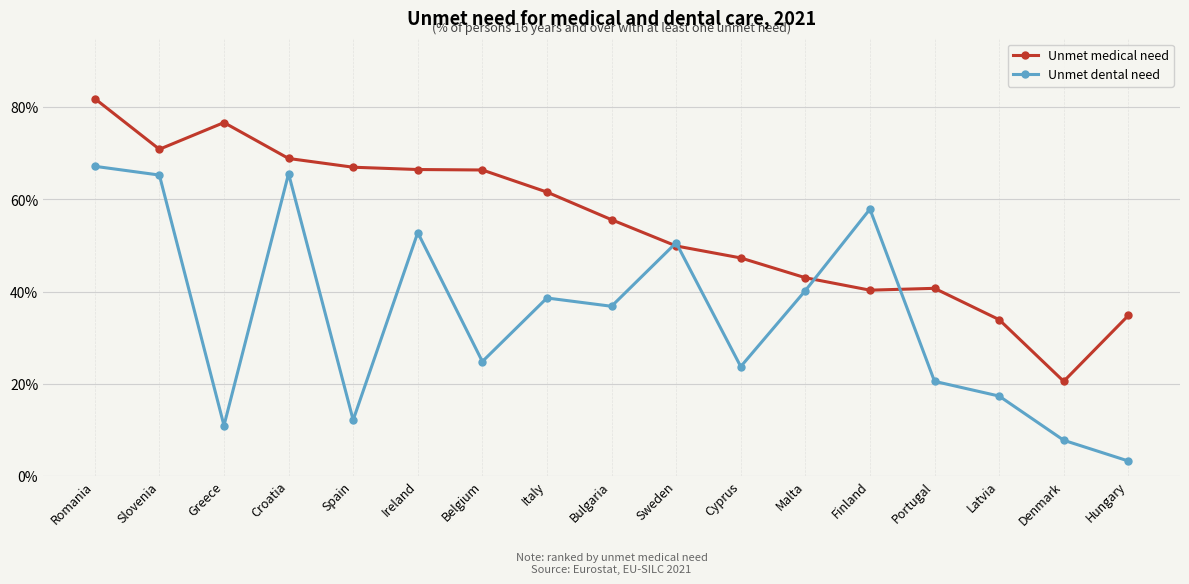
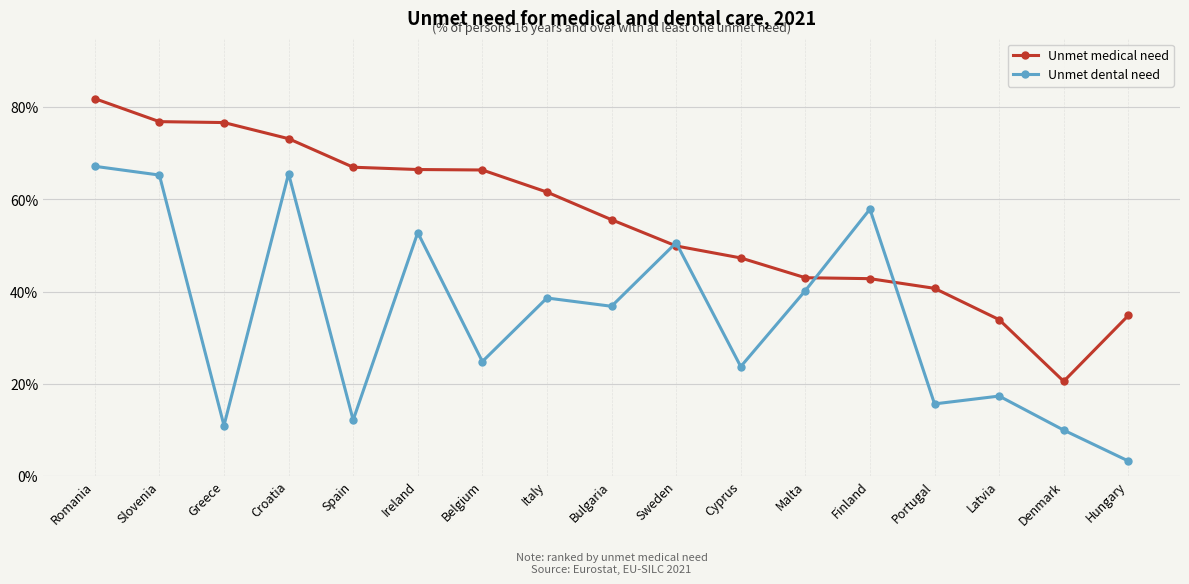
Unmet medical need, Slovenia: 71% -> 77%
Unmet medical need, Croatia: 69% -> 73%
Unmet medical need, Finland: 40% -> 43%
Unmet dental need, Portugal: 21% -> 16%
Unmet dental need, Denmark: 8% -> 10%
